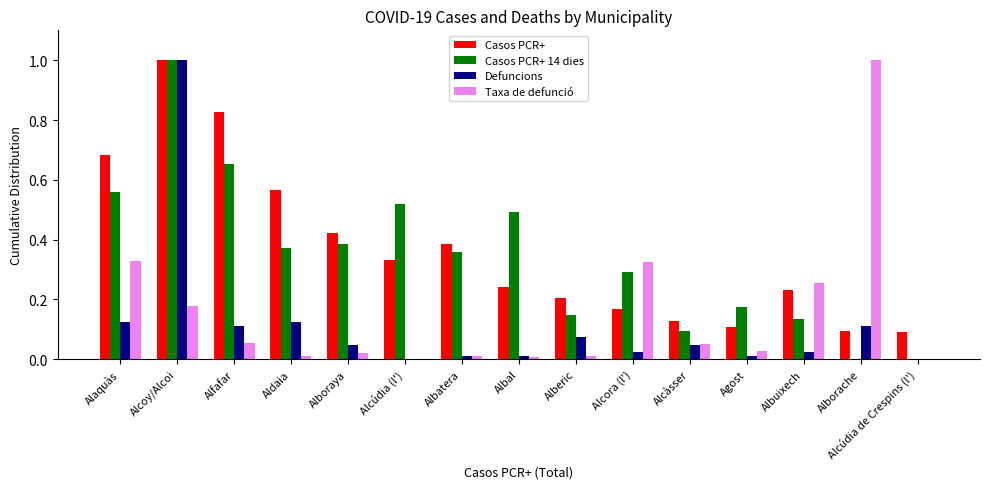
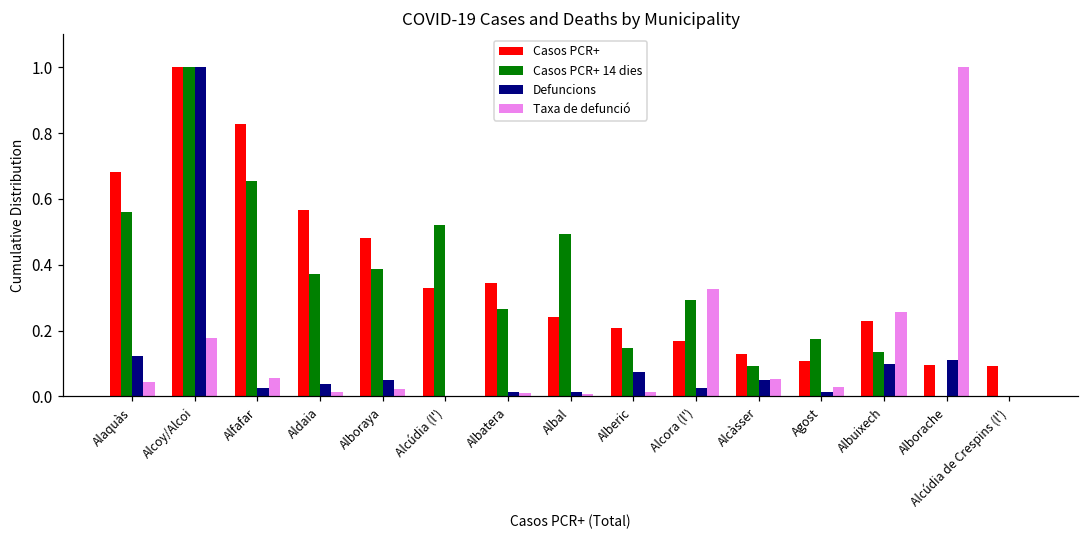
Taxa de defunció, Alaquàs: 0.33 -> 0.04
Defuncions, Alfafar: 0.11 -> 0.02
Defuncions, Aldaia: 0.12 -> 0.04
Casos PCR+, Alboraya: 0.42 -> 0.48
Casos PCR+, Albatera: 0.39 -> 0.35
Casos PCR+ 14 dies, Albatera: 0.36 -> 0.27
Defuncions, Albuixech: 0.02 -> 0.10
